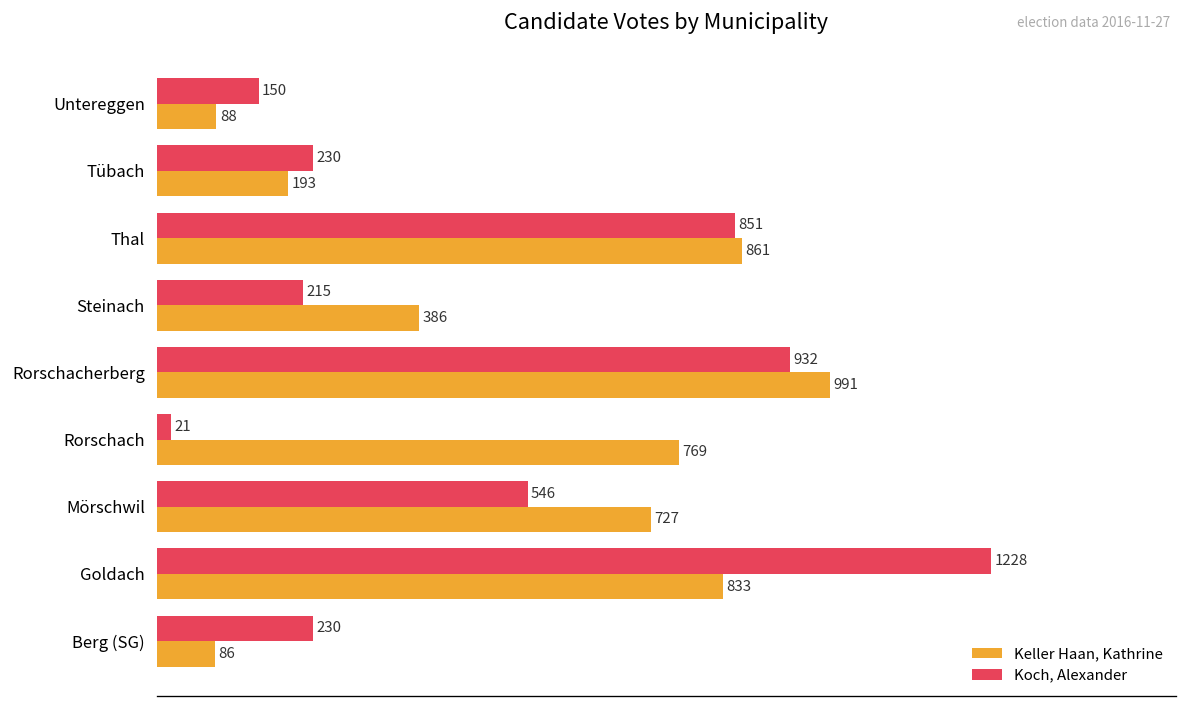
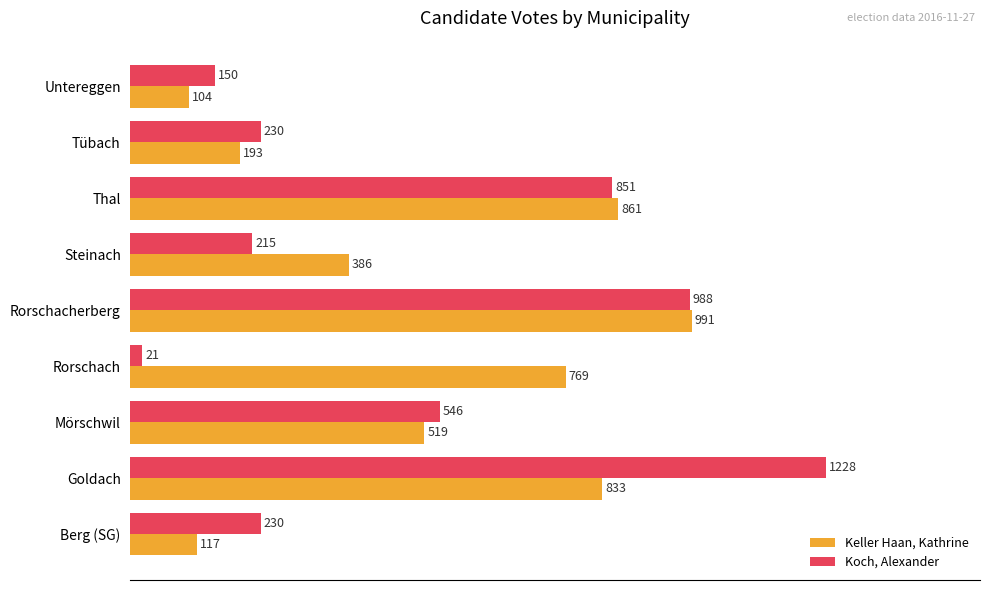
Keller Haan, Kathrine, Untereggen: 88 -> 104
Koch, Alexander, Rorschacherberg: 932 -> 988
Keller Haan, Kathrine, Mörschwil: 727 -> 519
Keller Haan, Kathrine, Berg (SG): 86 -> 117
